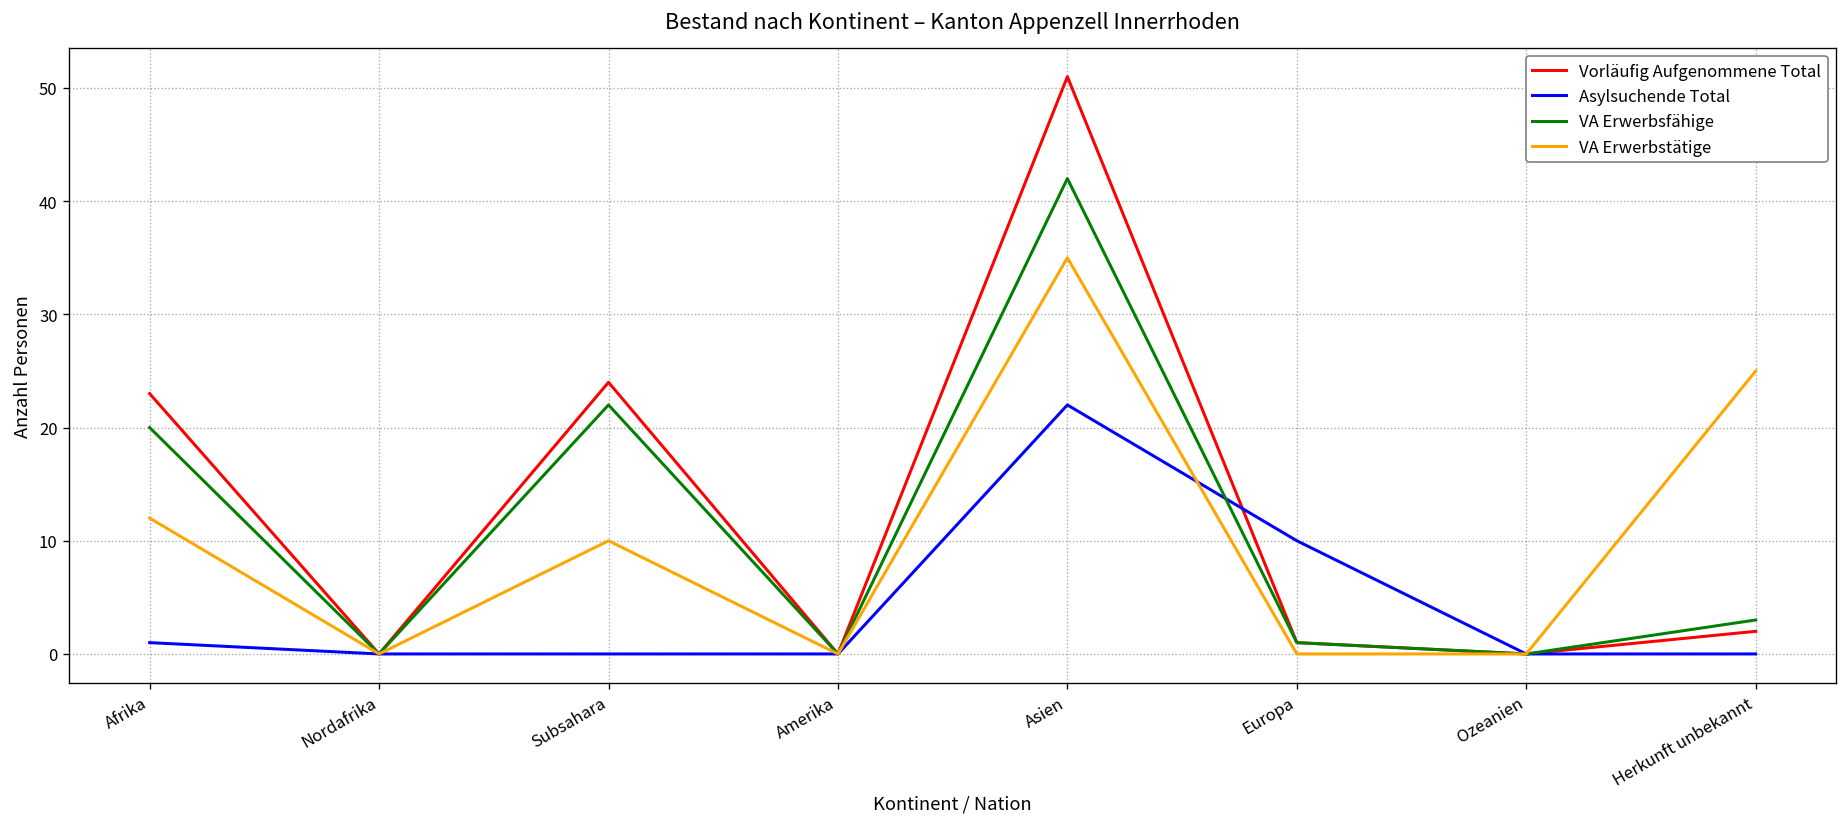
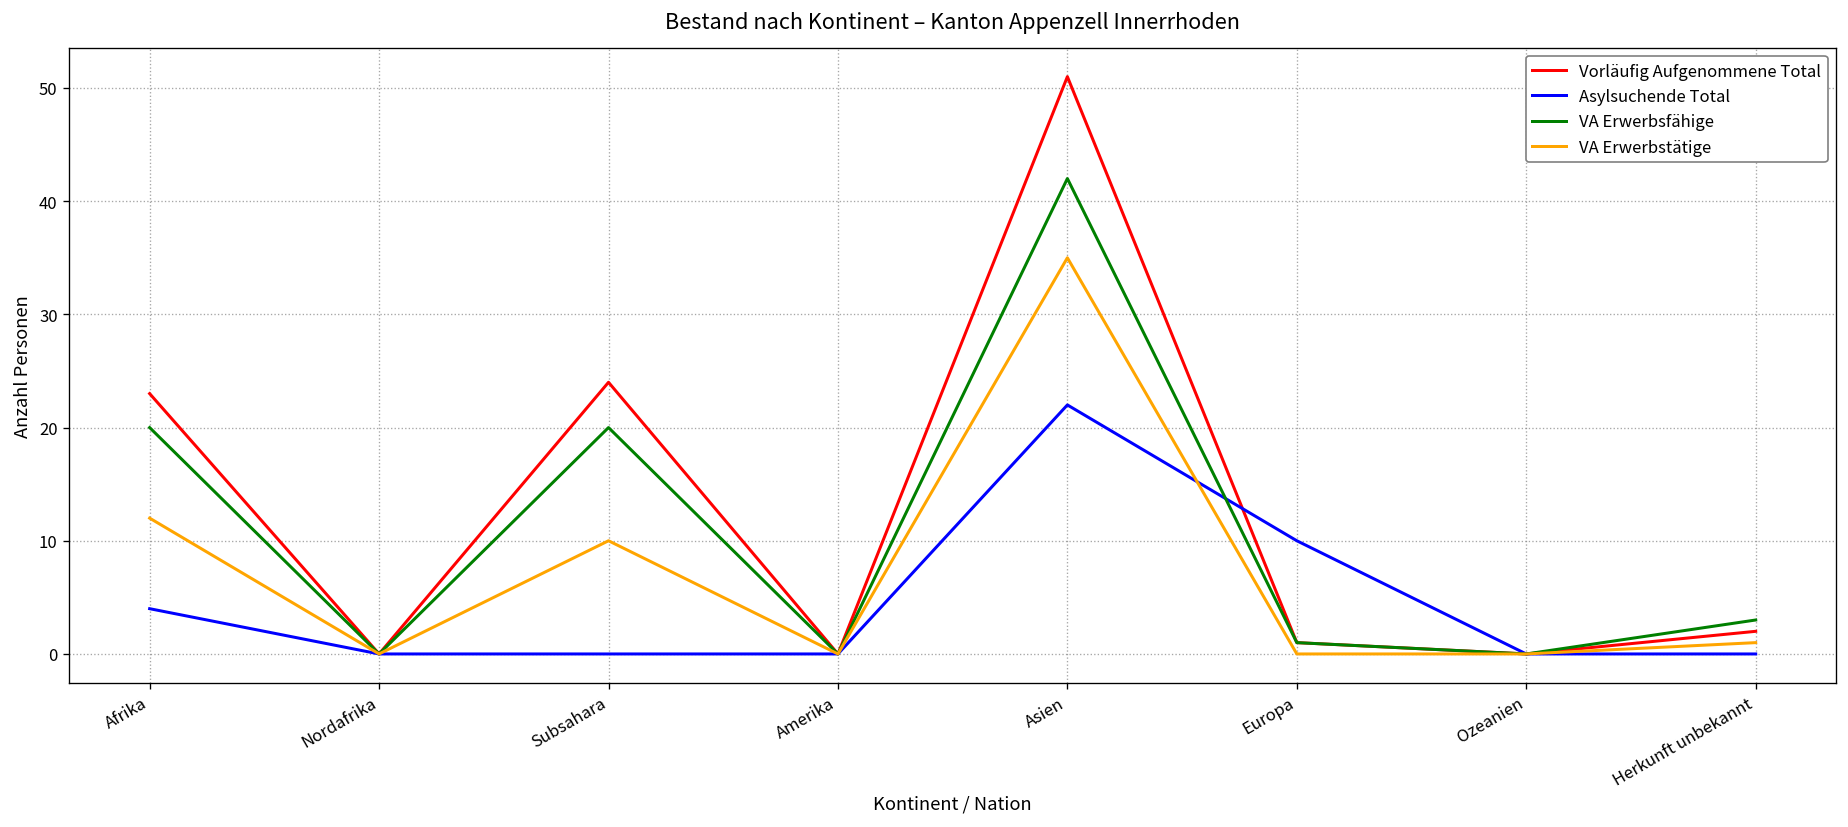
Asylsuchende Total, Afrika: 1 -> 4
VA Erwerbsfähige, Subsahara: 22 -> 20
VA Erwerbstätige, Herkunft unbekannt: 25 -> 1
